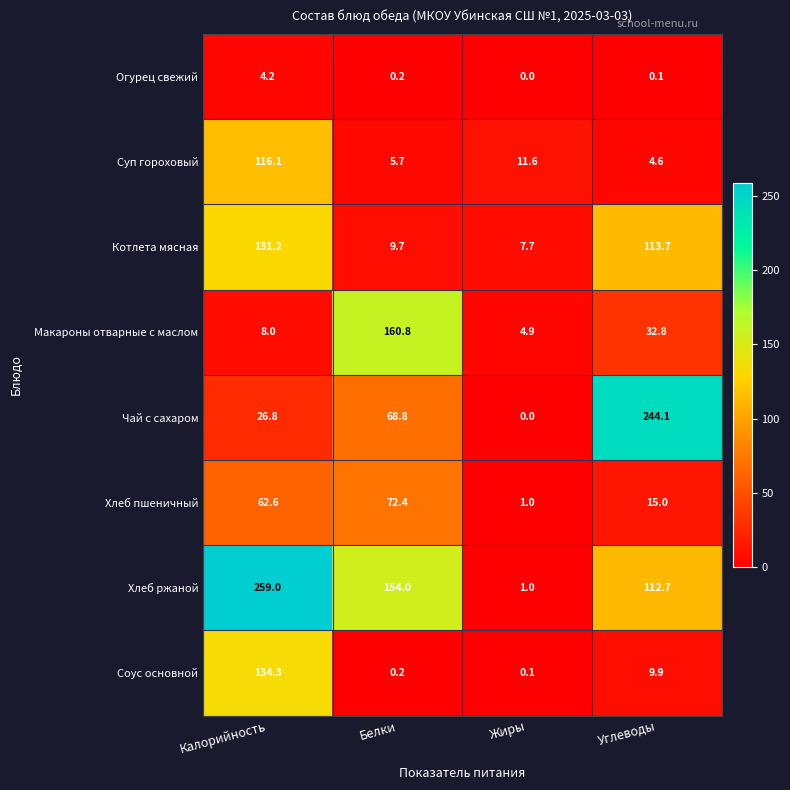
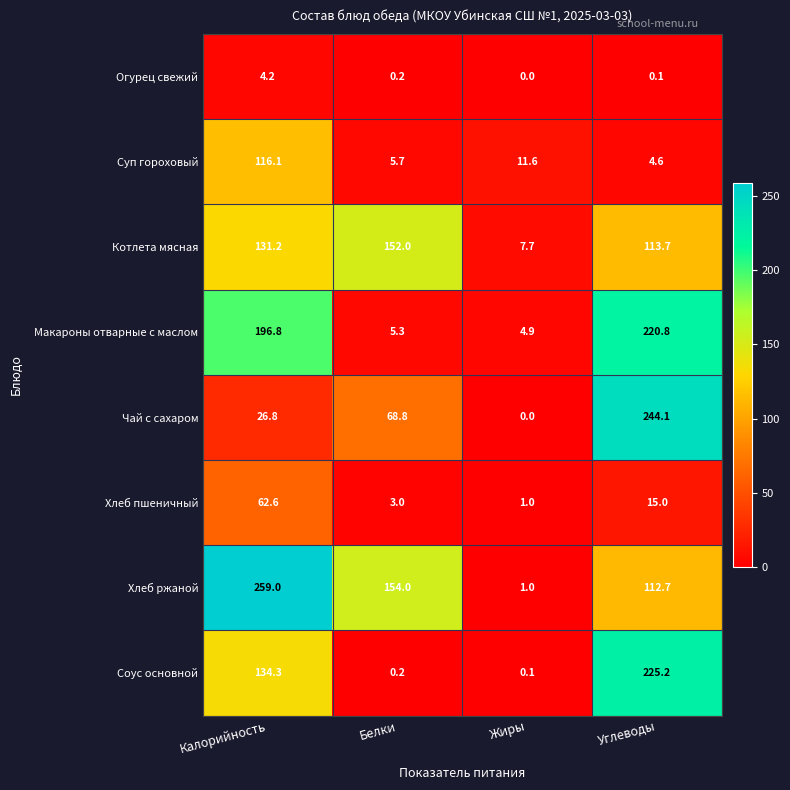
Котлета мясная, Белки: 9.7 -> 152.0
Макароны отварные с маслом, Калорийность: 8.0 -> 196.8
Макароны отварные с маслом, Белки: 160.8 -> 5.3
Макароны отварные с маслом, Углеводы: 32.8 -> 220.8
Хлеб пшеничный, Белки: 72.4 -> 3.0
Соус основной, Углеводы: 9.9 -> 225.2
